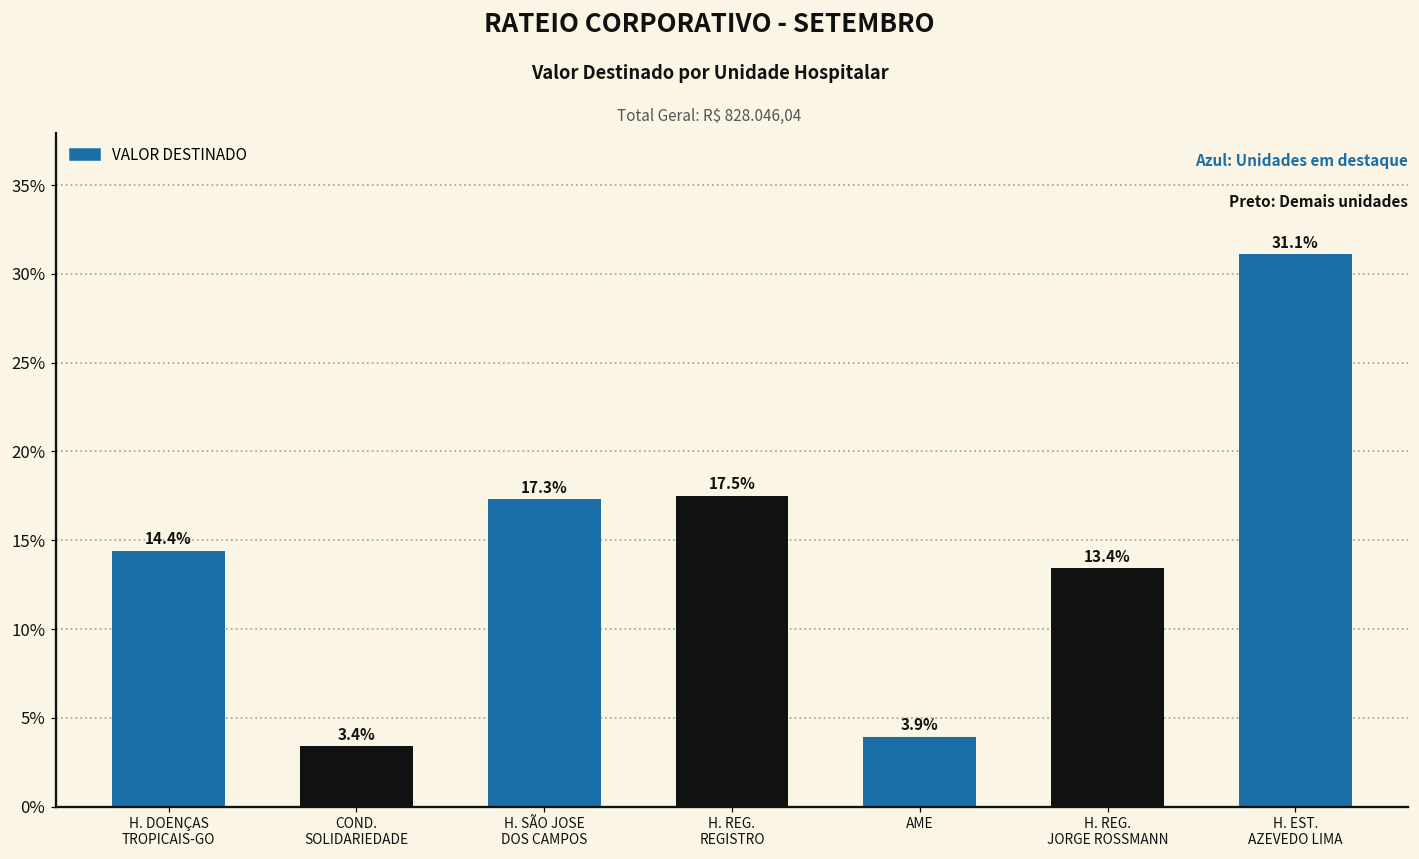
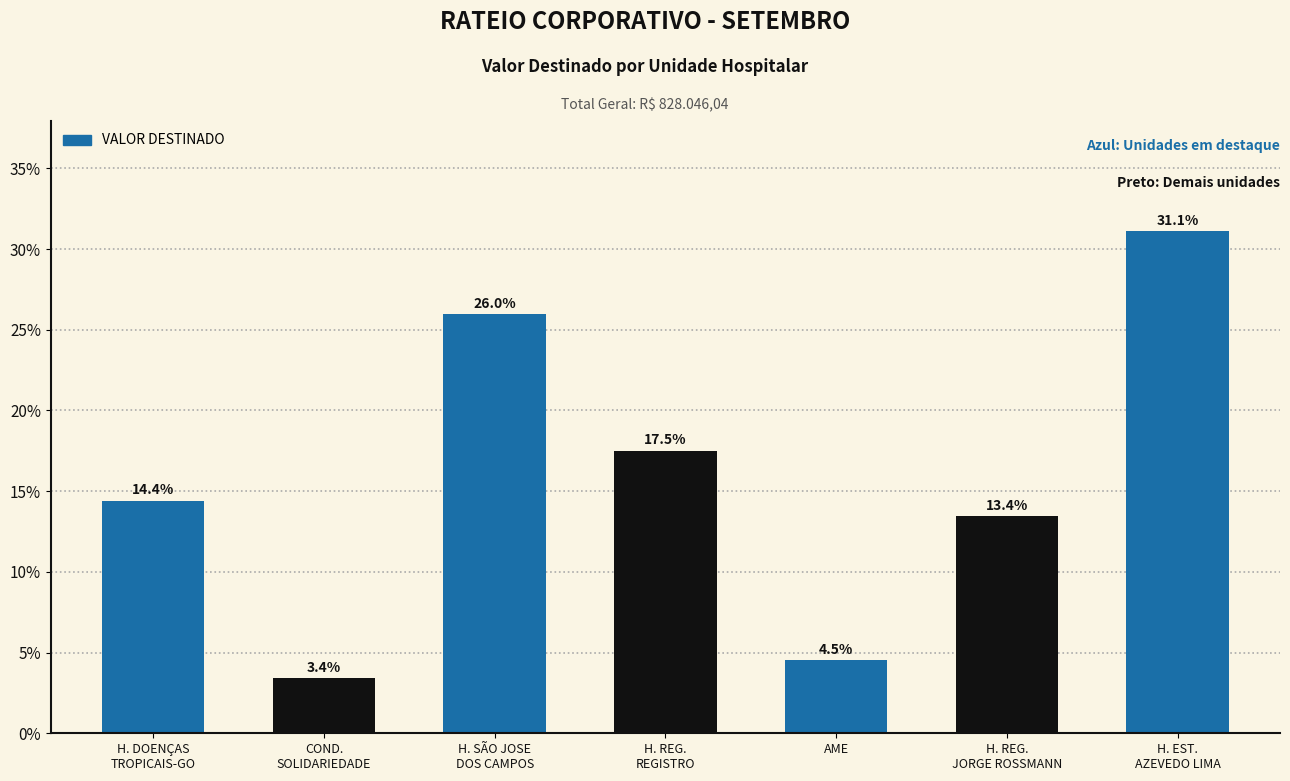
H. SÃO JOSE DOS CAMPOS: 17.3% -> 26.0%
AME: 3.9% -> 4.5%
